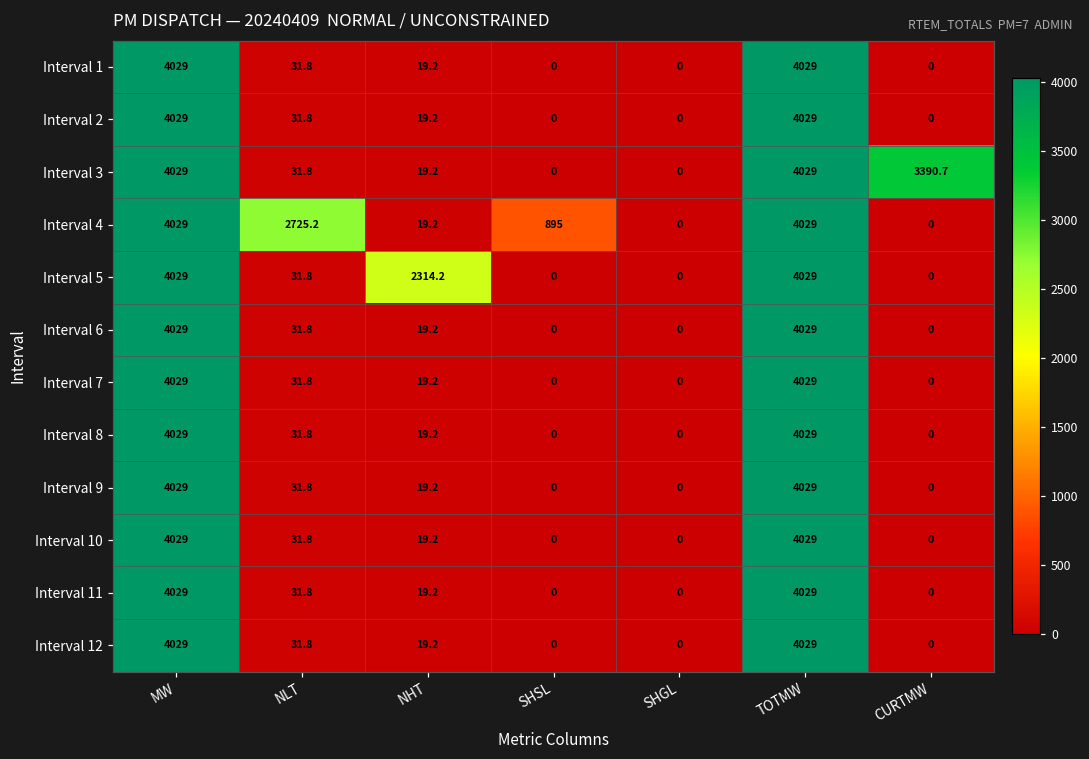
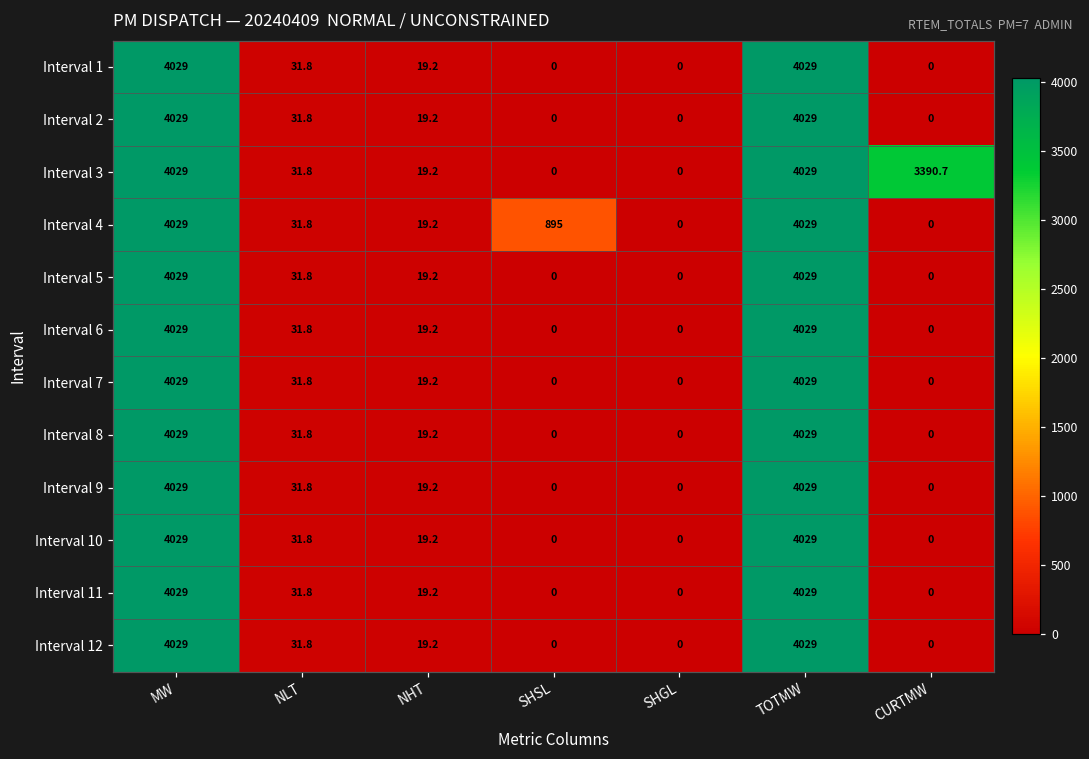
Interval 4, NLT: 2725.2 -> 31.8
Interval 5, NHT: 2314.2 -> 19.2
